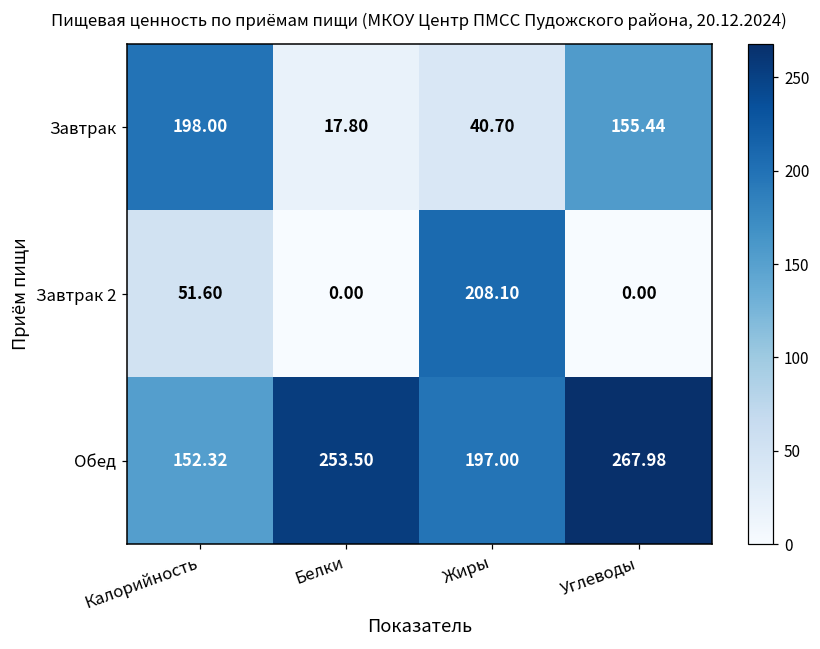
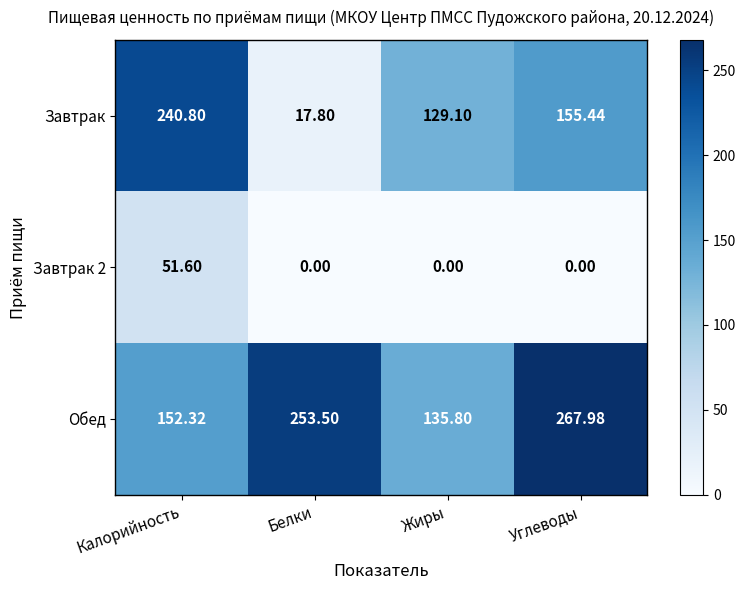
Завтрак, Калорийность: 198.00 -> 240.80
Завтрак, Жиры: 40.70 -> 129.10
Завтрак 2, Жиры: 208.10 -> 0.00
Обед, Жиры: 197.00 -> 135.80
